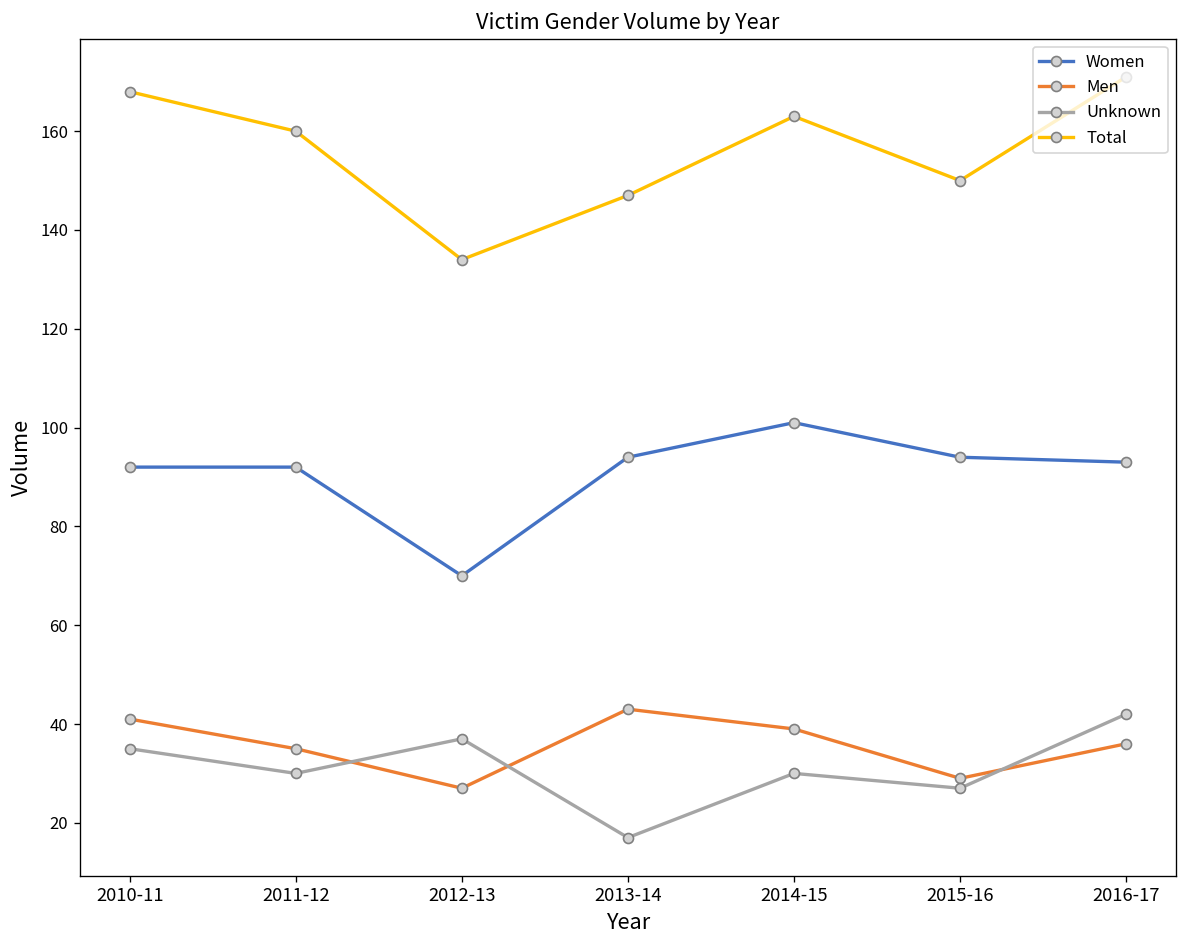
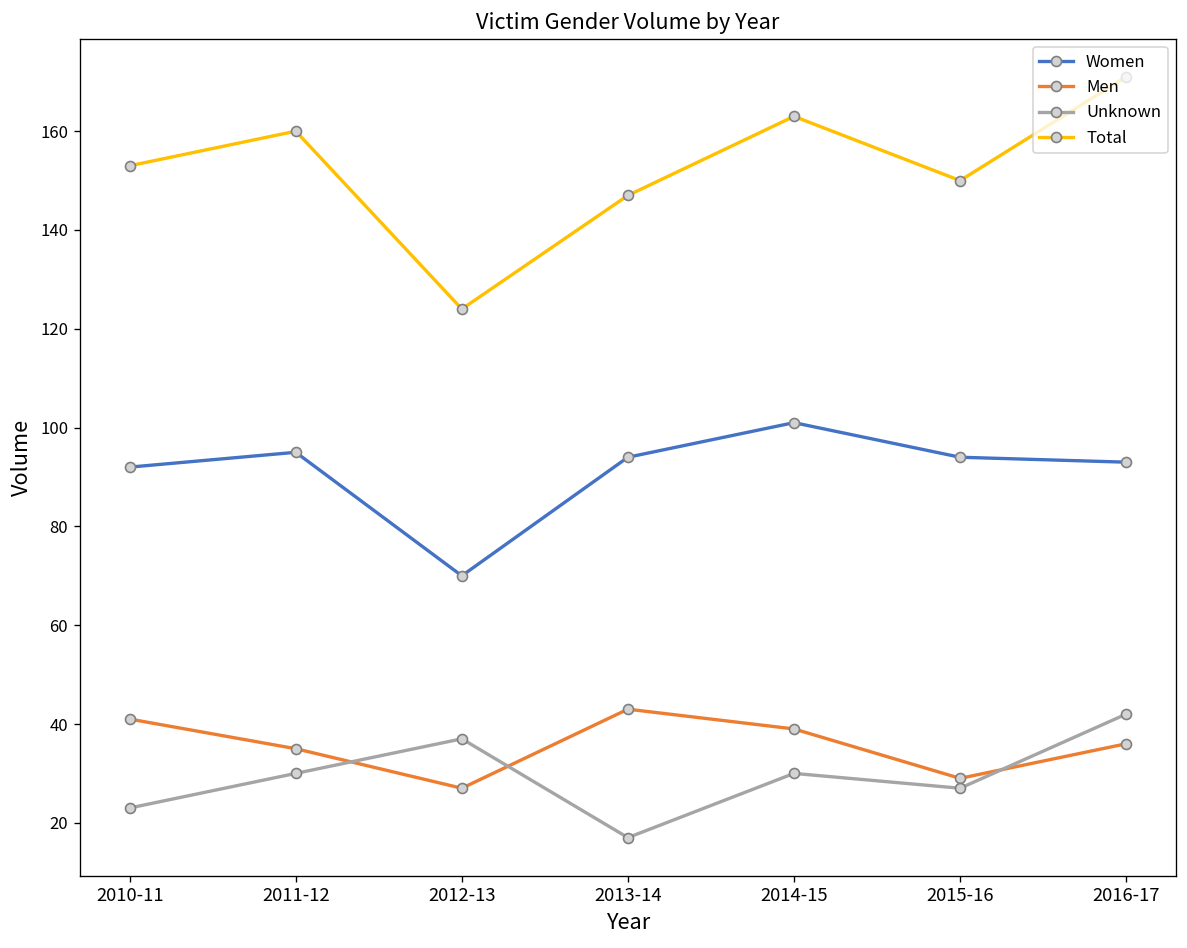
Unknown, 2010-11: 35 -> 23
Total, 2010-11: 168 -> 153
Women, 2011-12: 92 -> 95
Total, 2012-13: 134 -> 124
